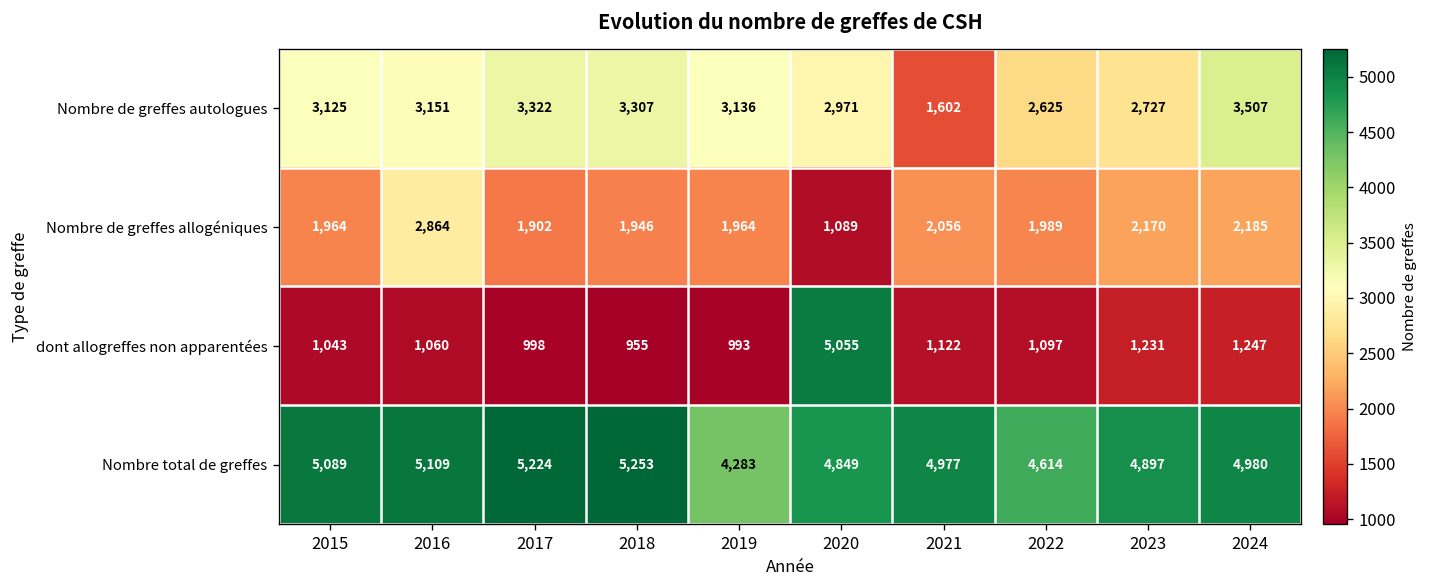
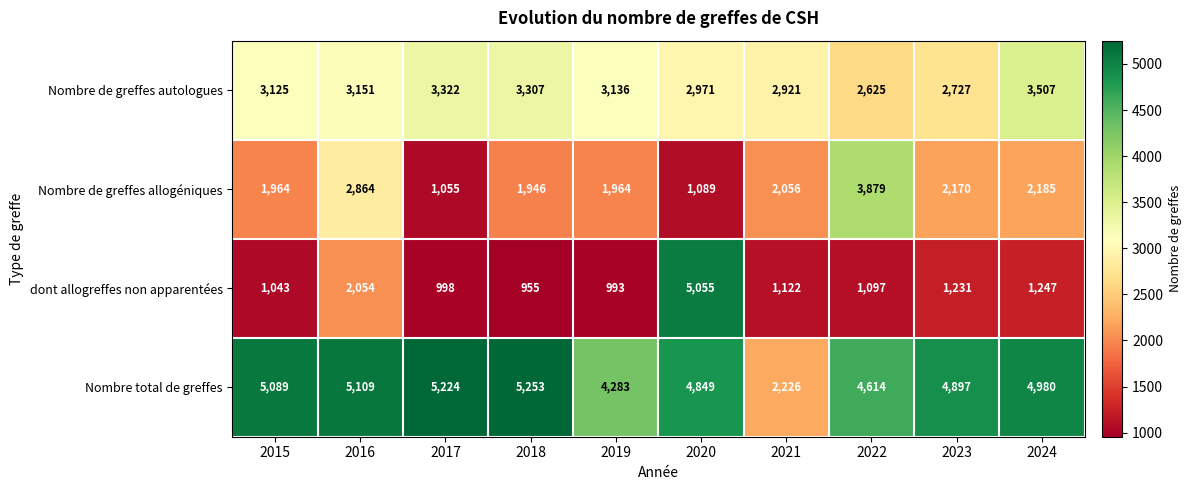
Nombre de greffes autologues, 2021: 1,602 -> 2,921
Nombre de greffes allogéniques, 2017: 1,902 -> 1,055
Nombre de greffes allogéniques, 2022: 1,989 -> 3,879
dont allogreffes non apparentées, 2016: 1,060 -> 2,054
Nombre total de greffes, 2021: 4,977 -> 2,226
